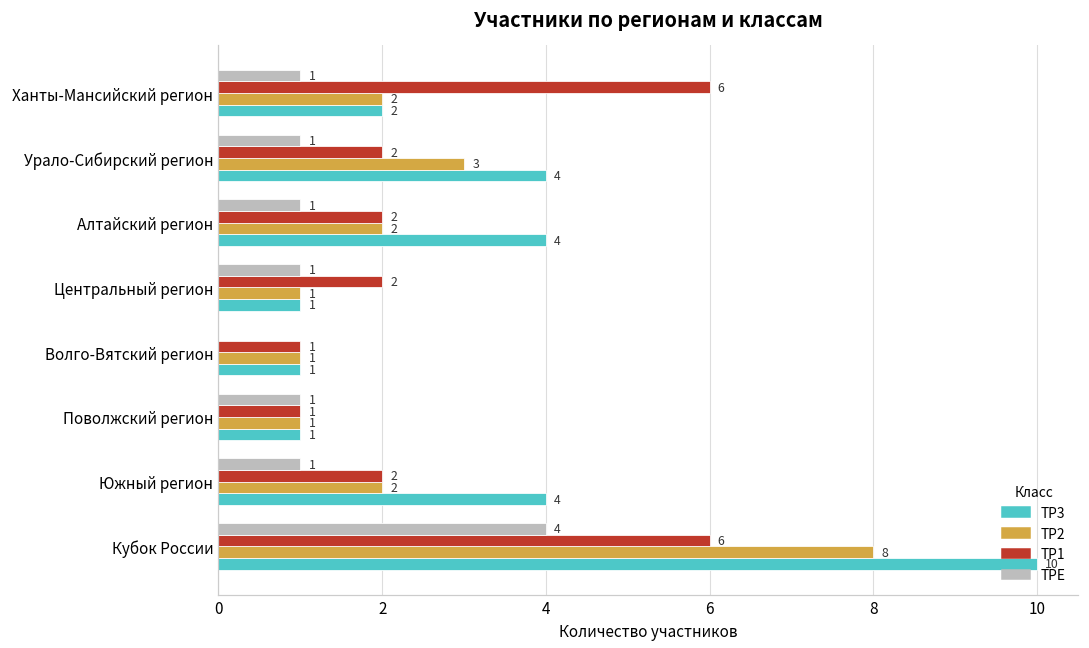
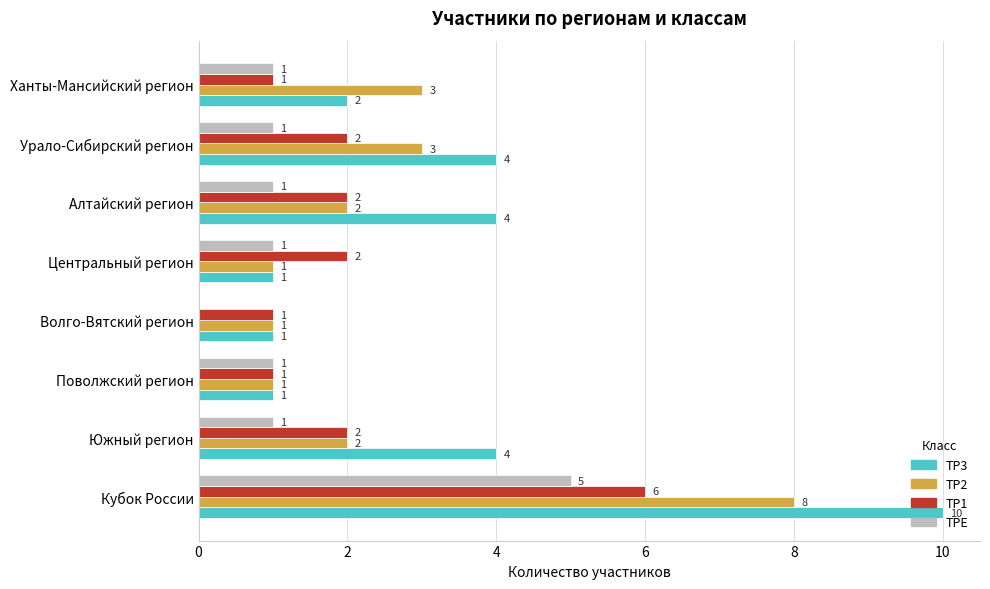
ТР1, Ханты-Мансийский регион: 6 -> 1
ТР2, Ханты-Мансийский регион: 2 -> 3
ТРЕ, Кубок России: 4 -> 5
